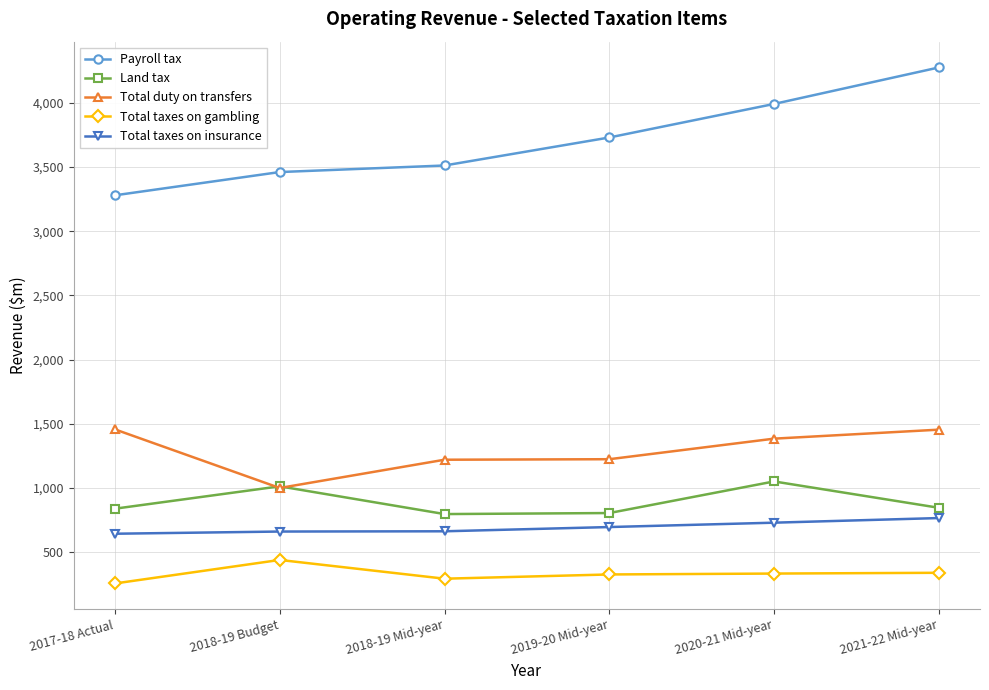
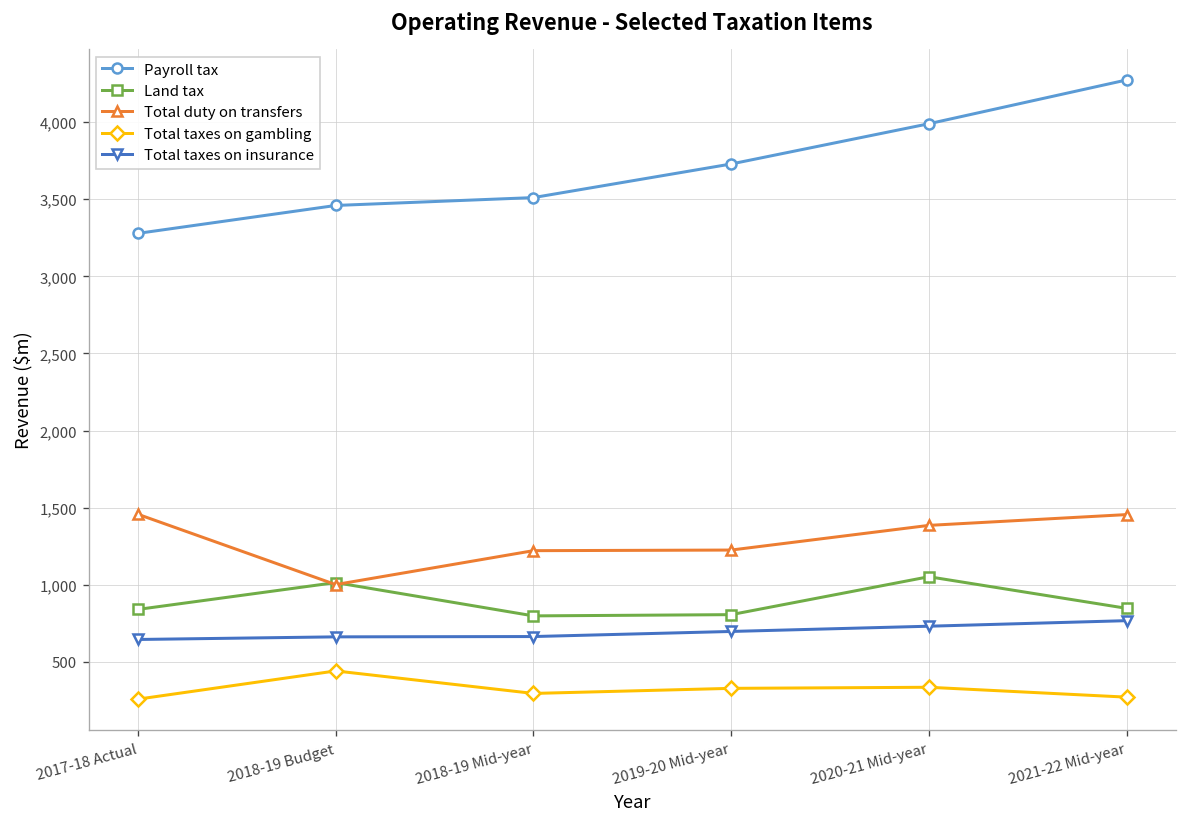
Total taxes on gambling, 2021-22 Mid-year: 340 -> 270
